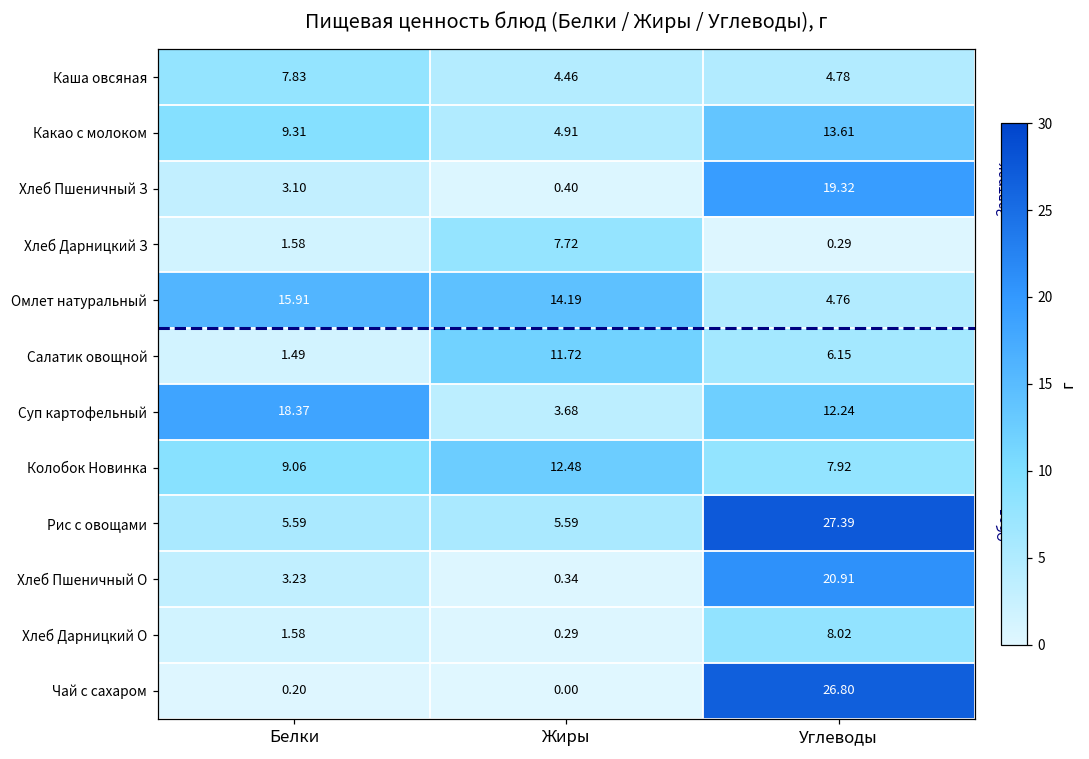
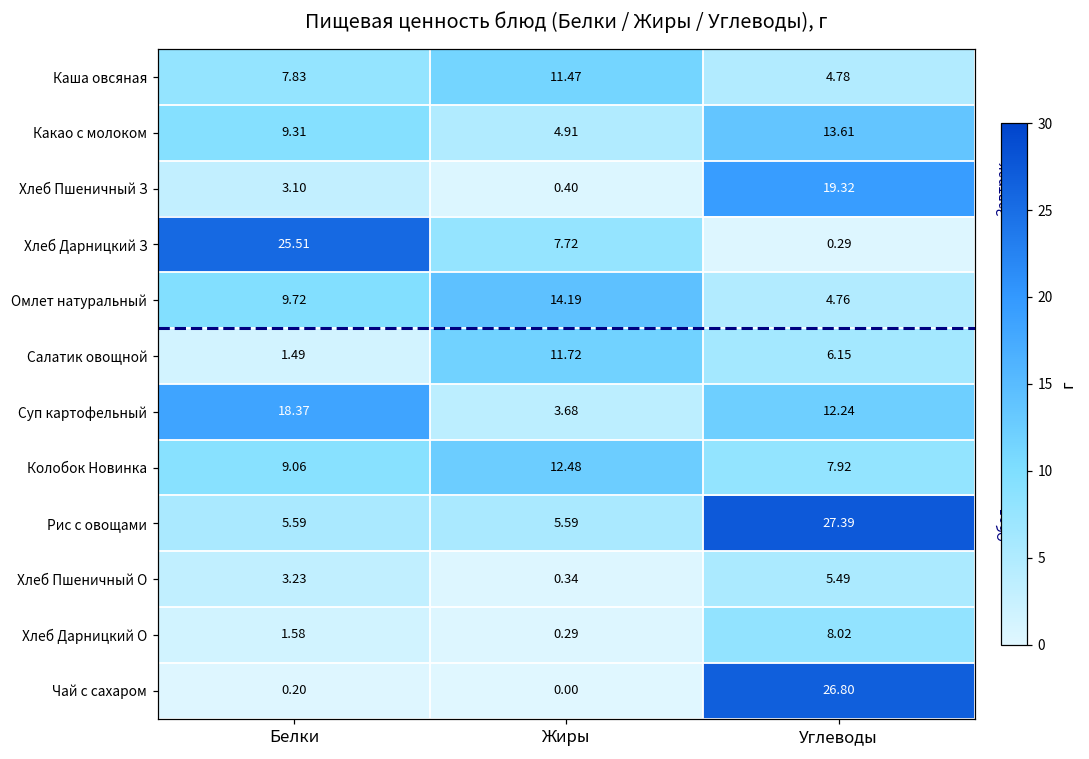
Каша овсяная, Жиры: 4.46 -> 11.47
Хлеб Дарницкий З, Белки: 1.58 -> 25.51
Омлет натуральный, Белки: 15.91 -> 9.72
Хлеб Пшеничный О, Углеводы: 20.91 -> 5.49
